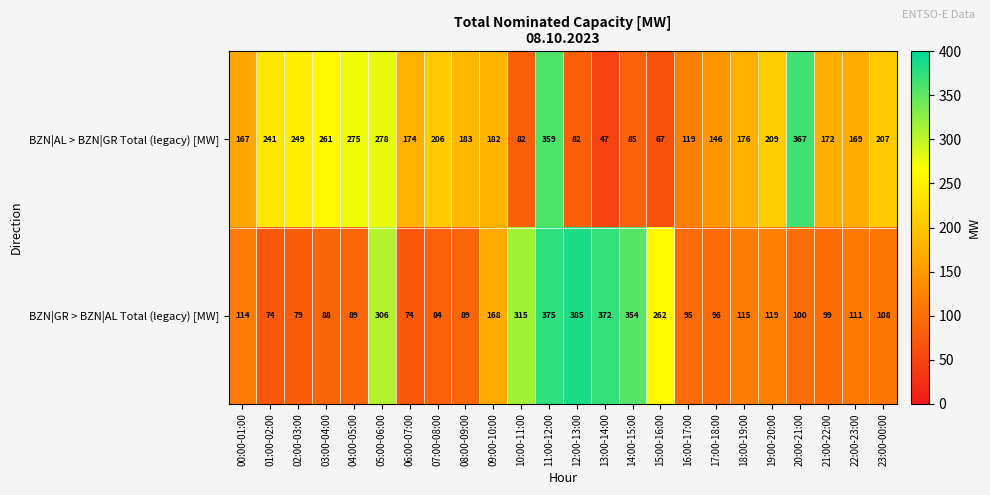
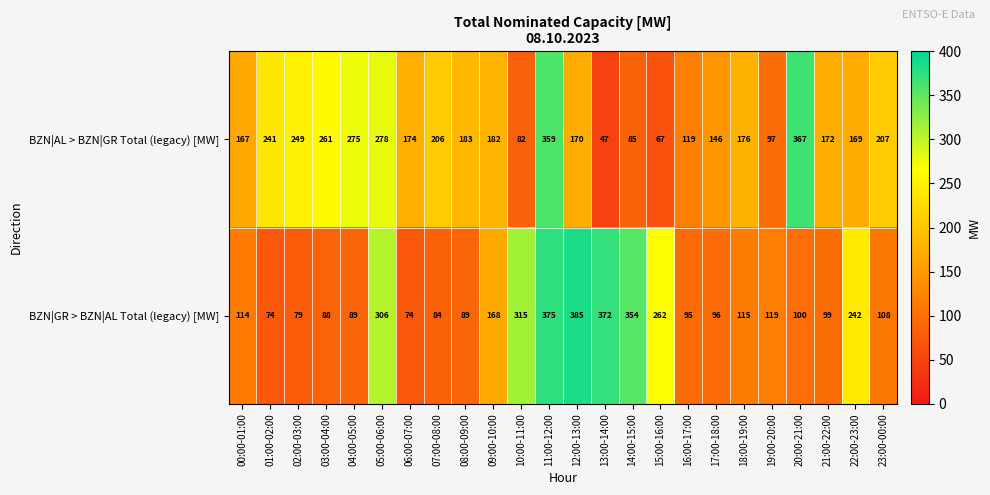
BZN|AL > BZN|GR Total (legacy) [MW], 12:00-13:00: 82 -> 170
BZN|AL > BZN|GR Total (legacy) [MW], 19:00-20:00: 209 -> 97
BZN|GR > BZN|AL Total (legacy) [MW], 22:00-23:00: 111 -> 242
